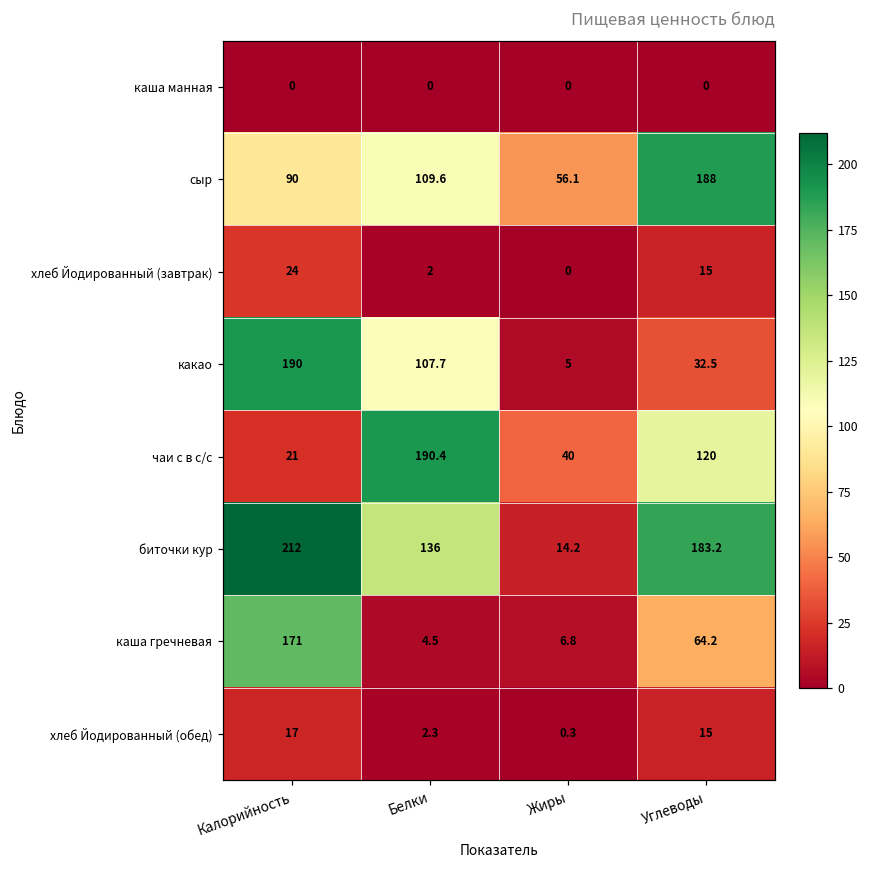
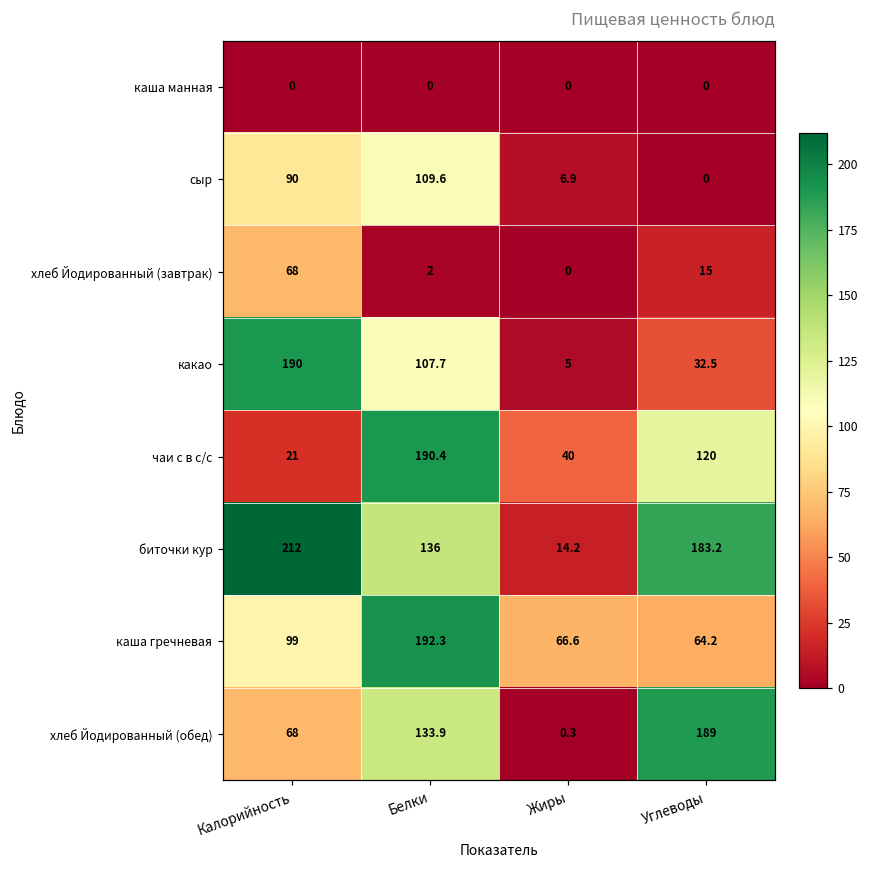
сыр, Жиры: 56.1 -> 6.9
сыр, Углеводы: 188 -> 0
хлеб Йодированный (завтрак), Калорийность: 24 -> 68
каша гречневая, Калорийность: 171 -> 99
каша гречневая, Белки: 4.5 -> 192.3
каша гречневая, Жиры: 6.8 -> 66.6
хлеб Йодированный (обед), Калорийность: 17 -> 68
хлеб Йодированный (обед), Белки: 2.3 -> 133.9
хлеб Йодированный (обед), Углеводы: 15 -> 189
